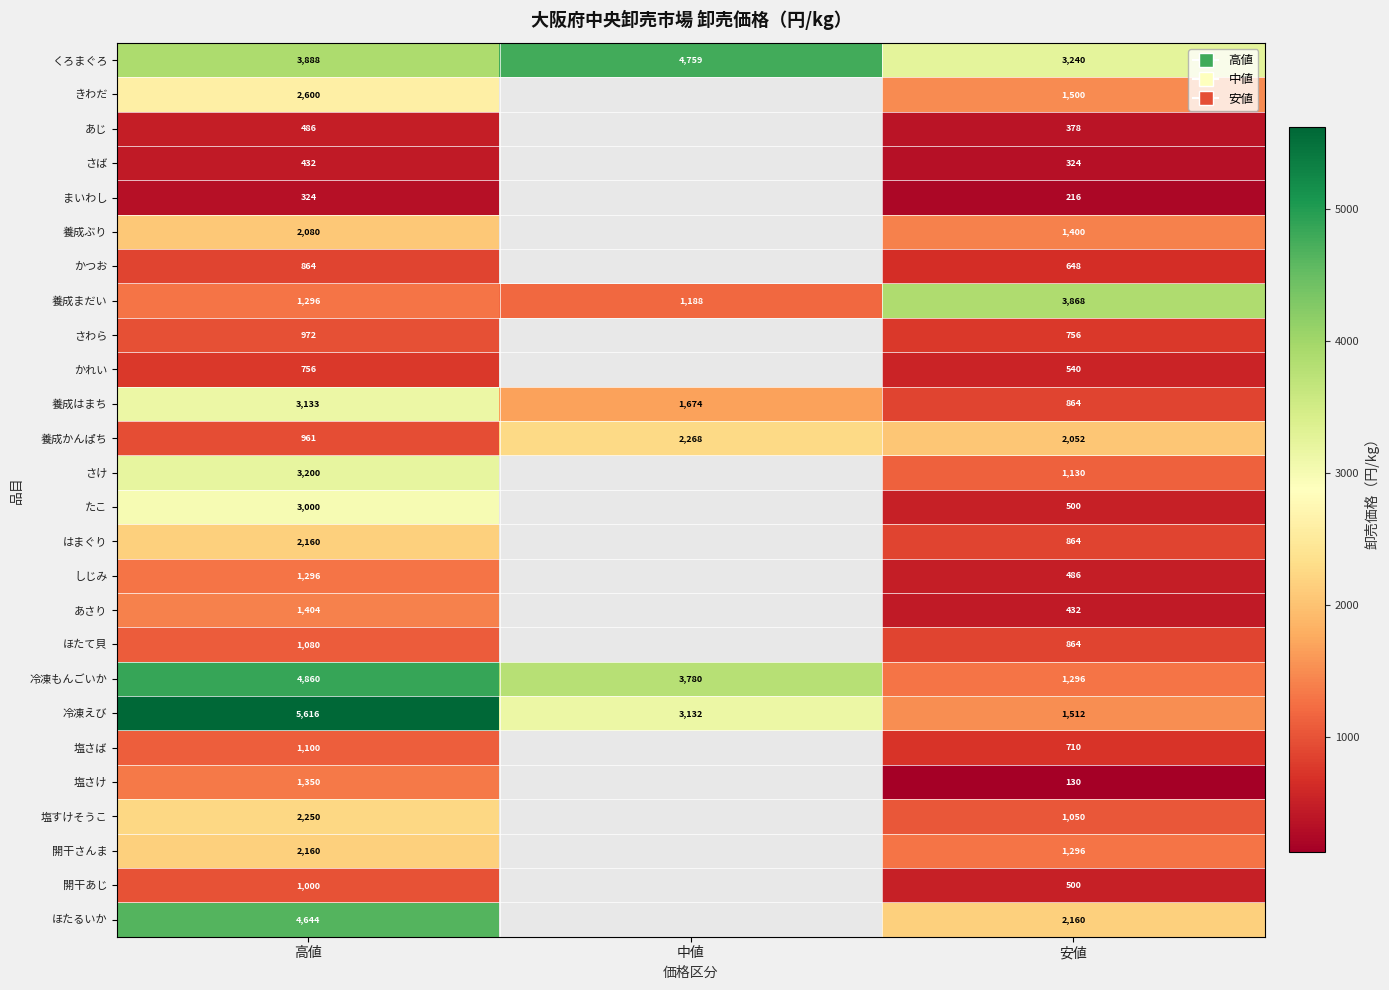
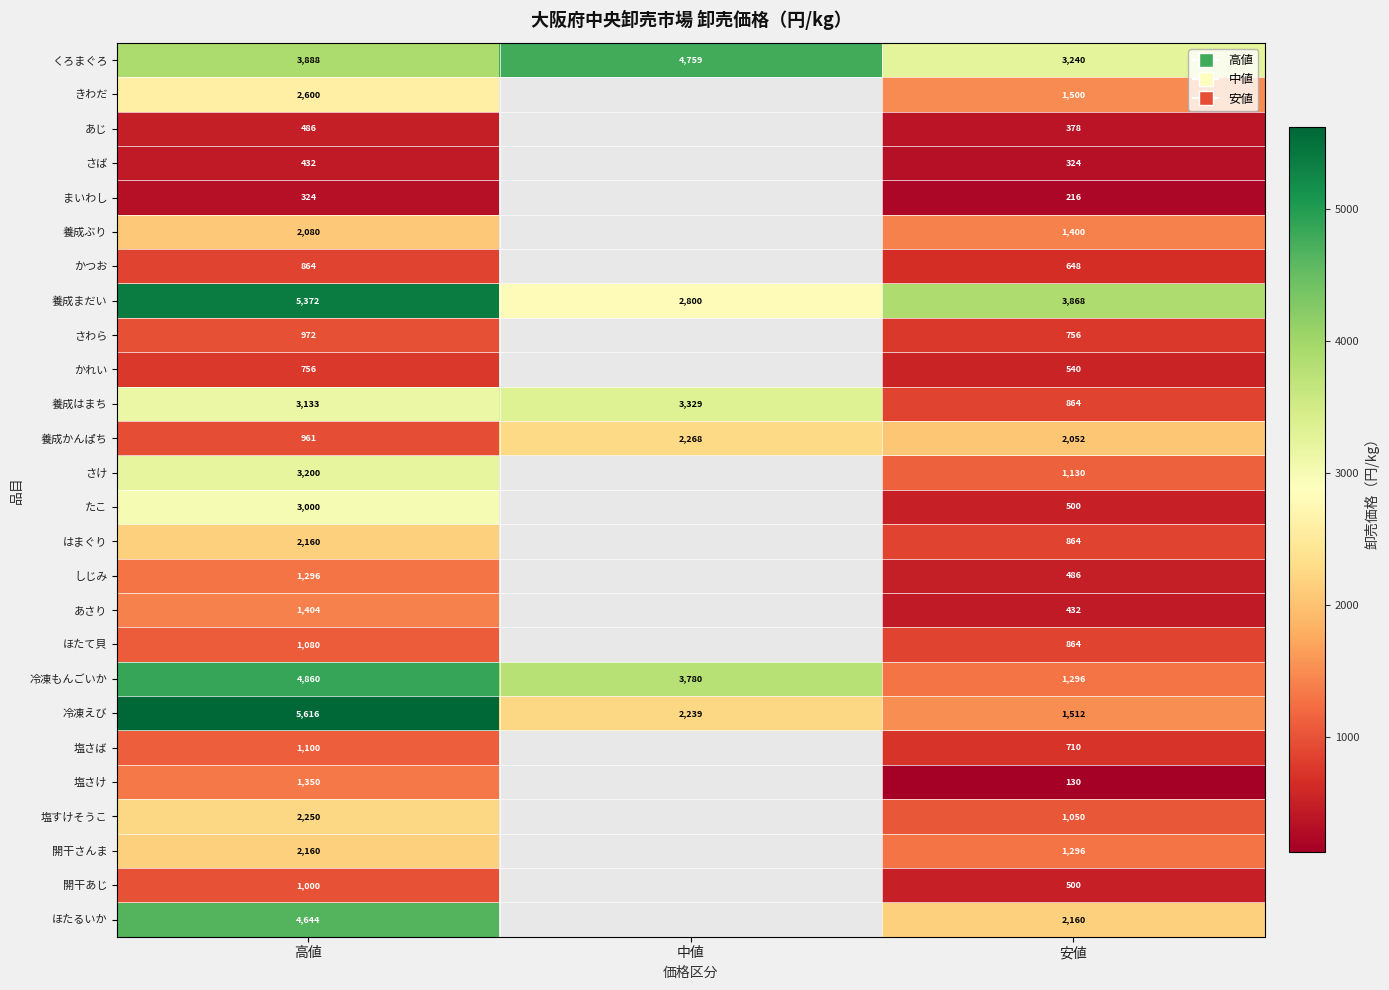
養成まだい, 高値: 1,296 -> 5,372
養成まだい, 中値: 1,188 -> 2,800
養成はまち, 中値: 1,674 -> 3,329
冷凍えび, 中値: 3,132 -> 2,239
